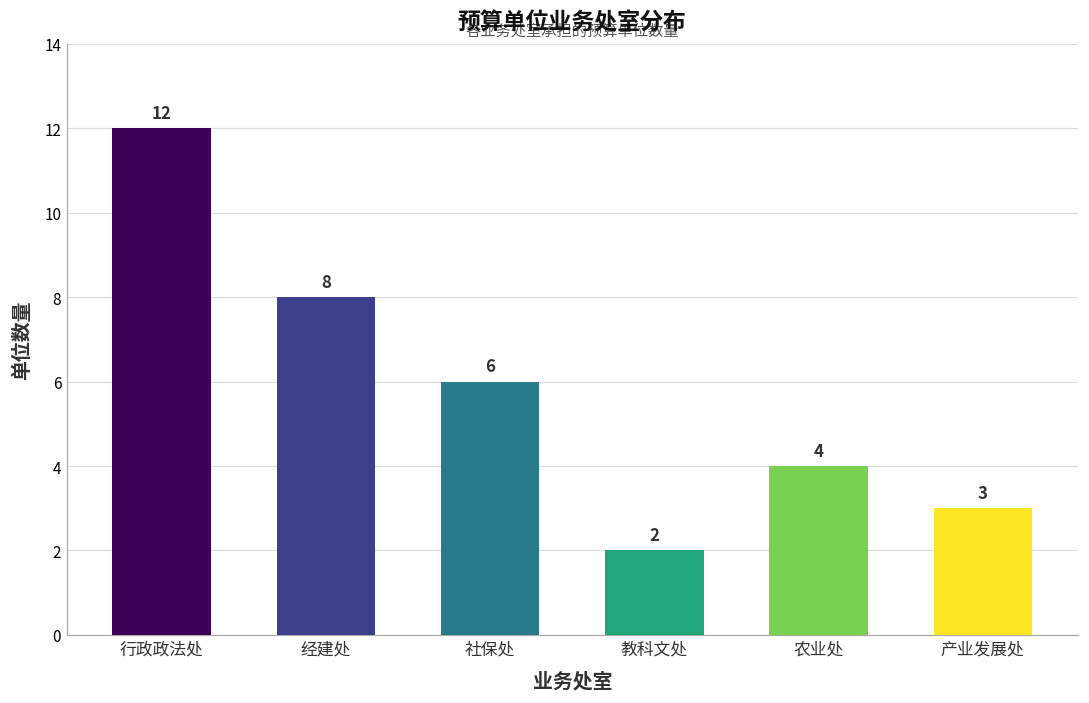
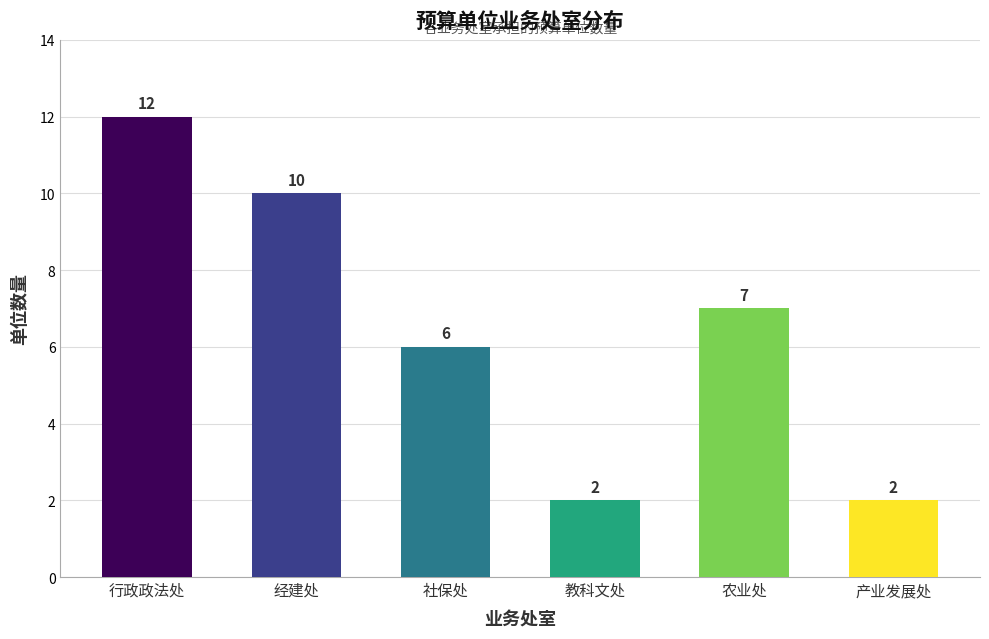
经建处: 8 -> 10
农业处: 4 -> 7
产业发展处: 3 -> 2
